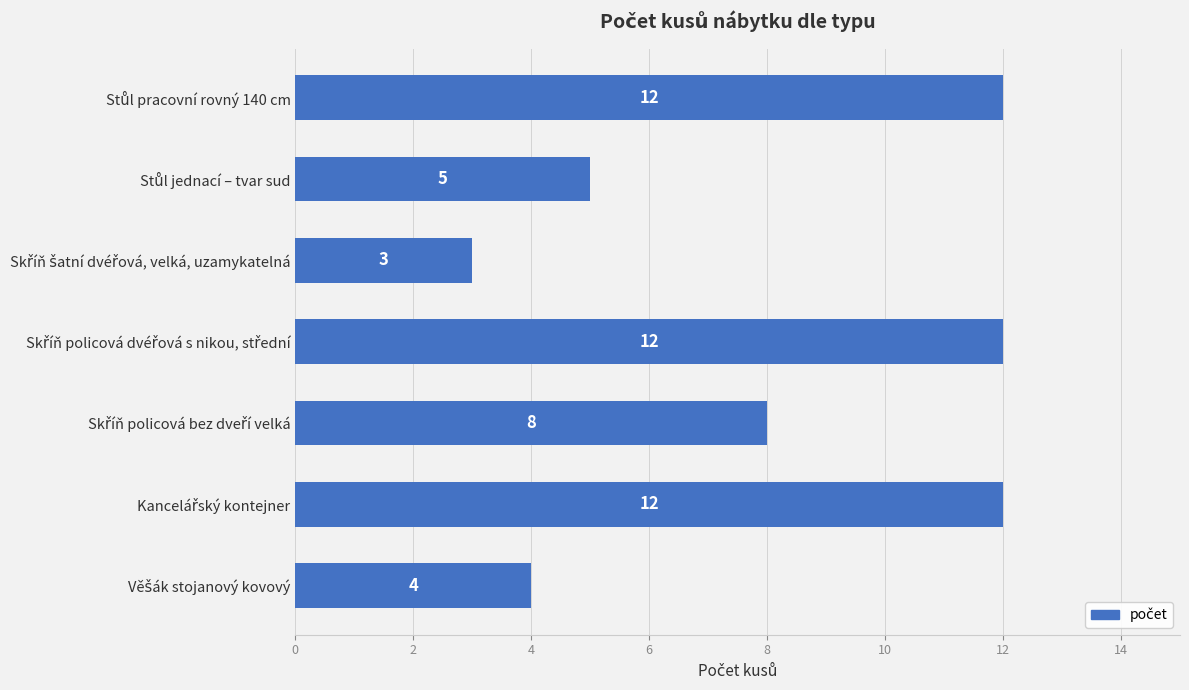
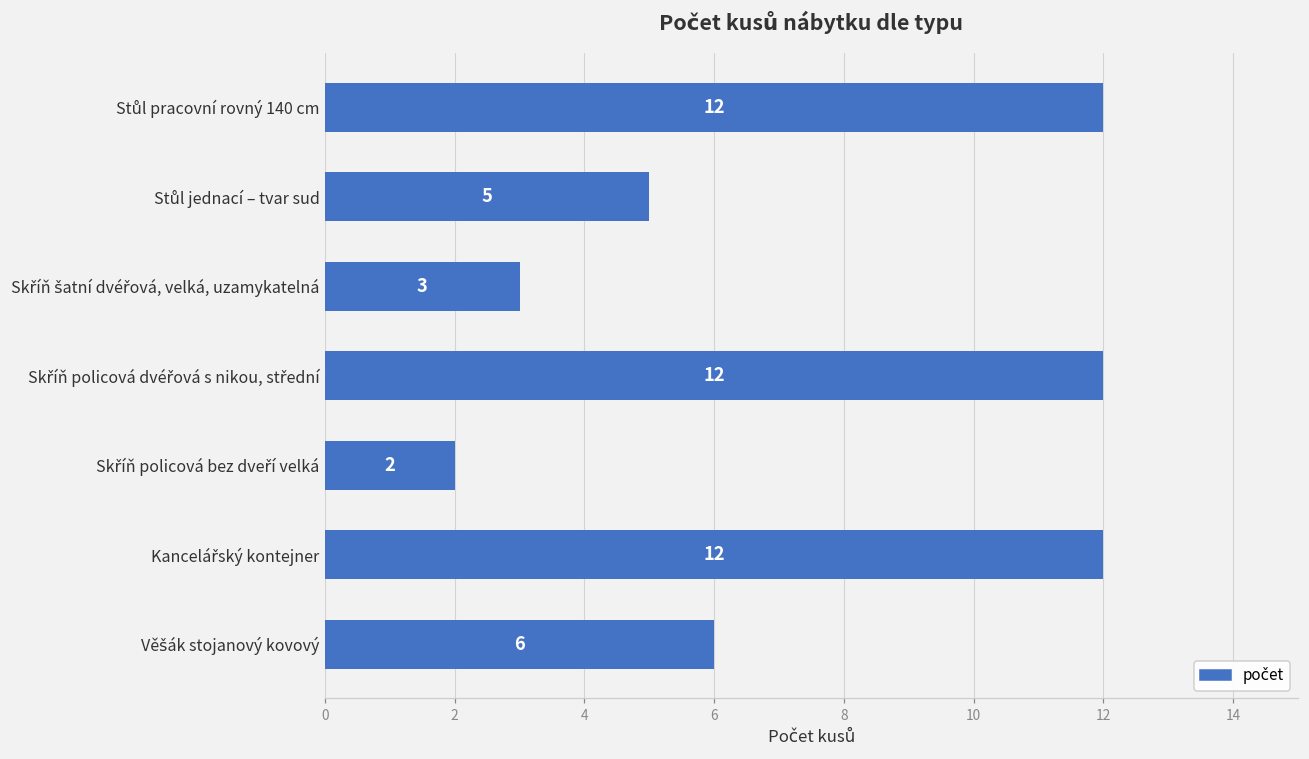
Skříň policová bez dveří velká: 8 -> 2
Věšák stojanový kovový: 4 -> 6
